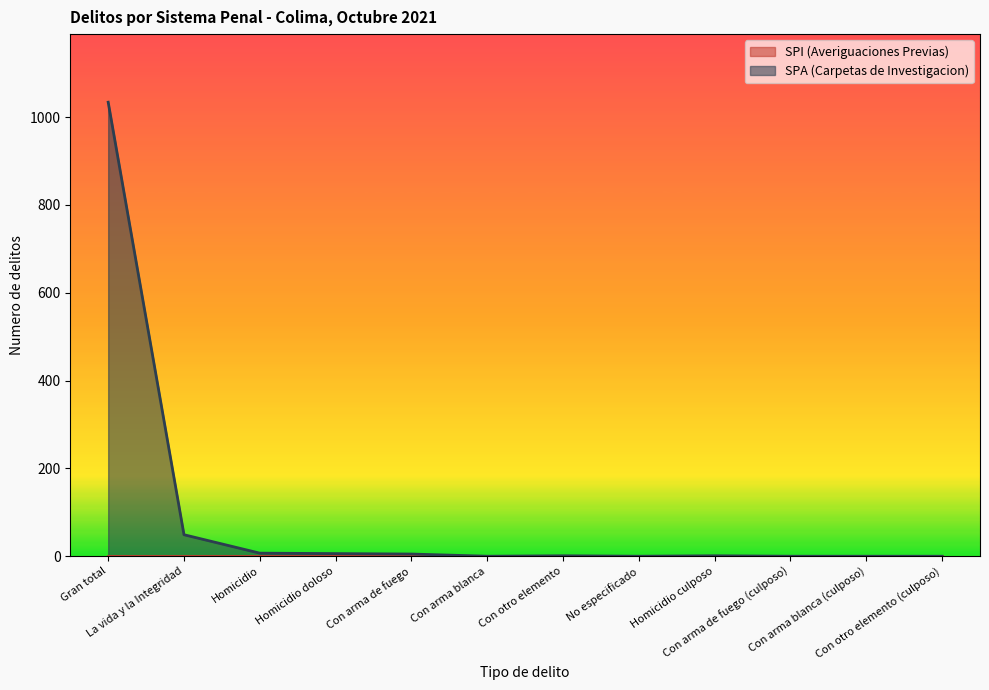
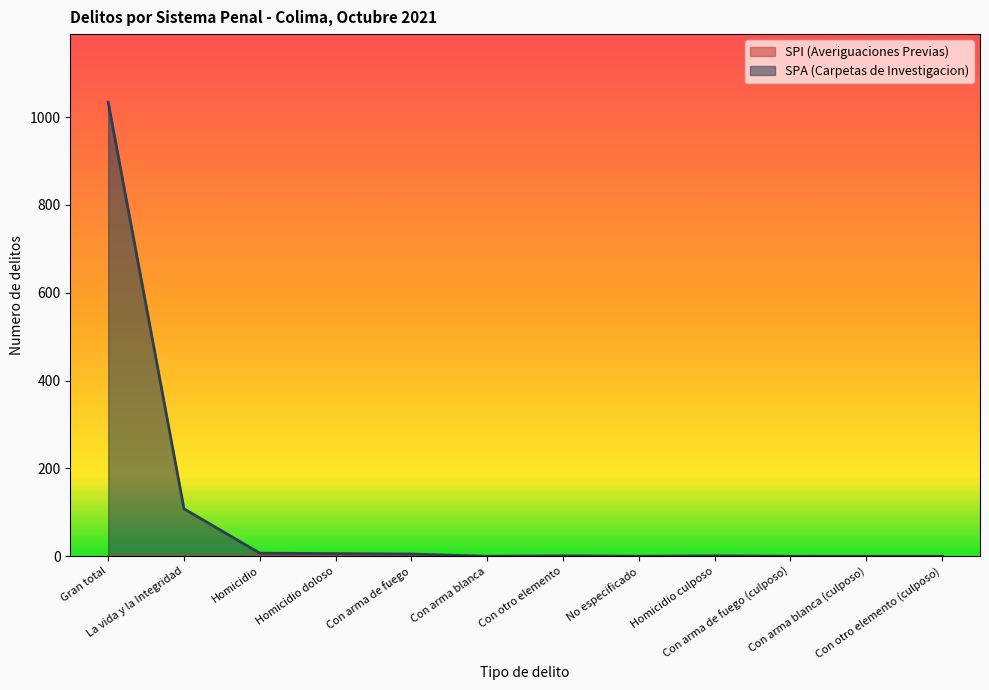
SPA (Carpetas de Investigacion), La vida y la Integridad: 50 -> 110
